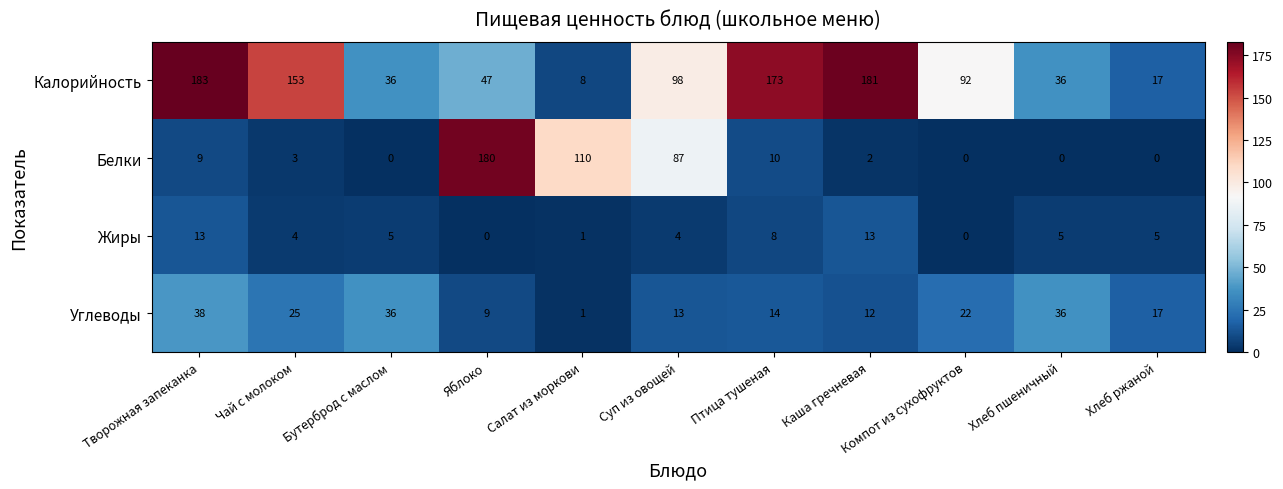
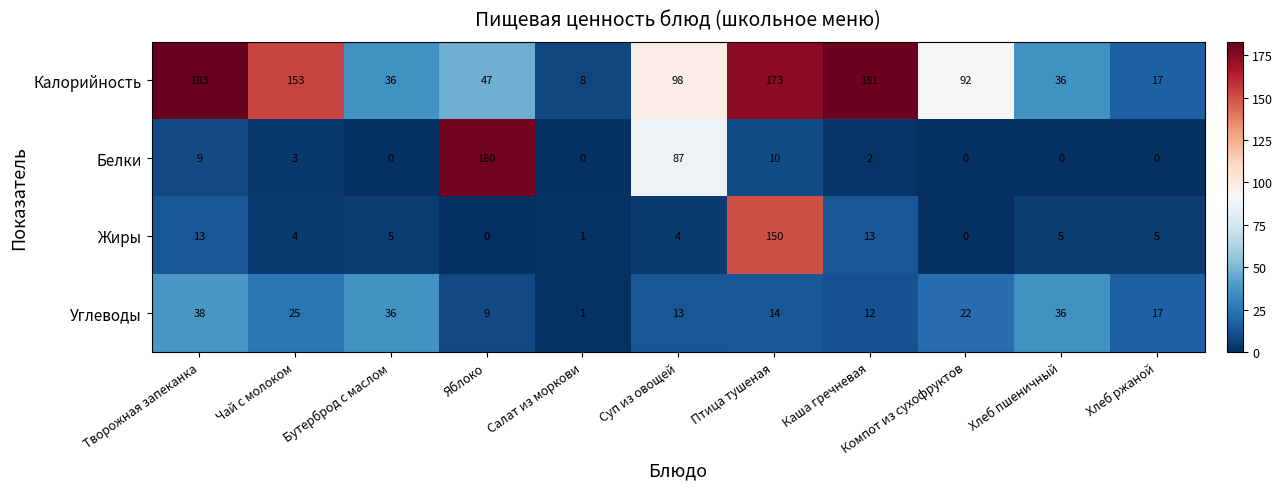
Белки, Салат из моркови: 110 -> 0
Жиры, Птица тушеная: 8 -> 150
